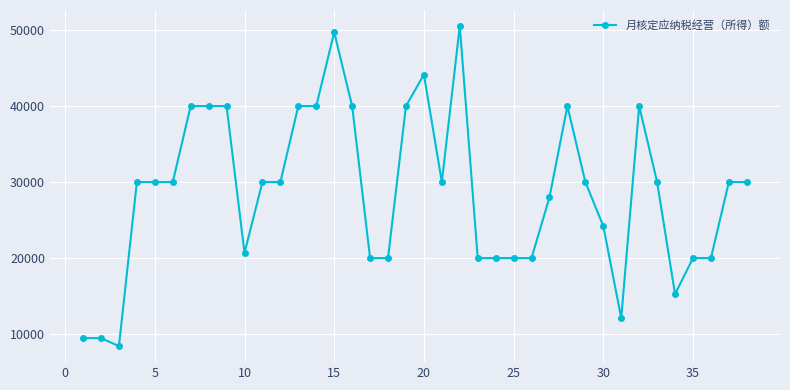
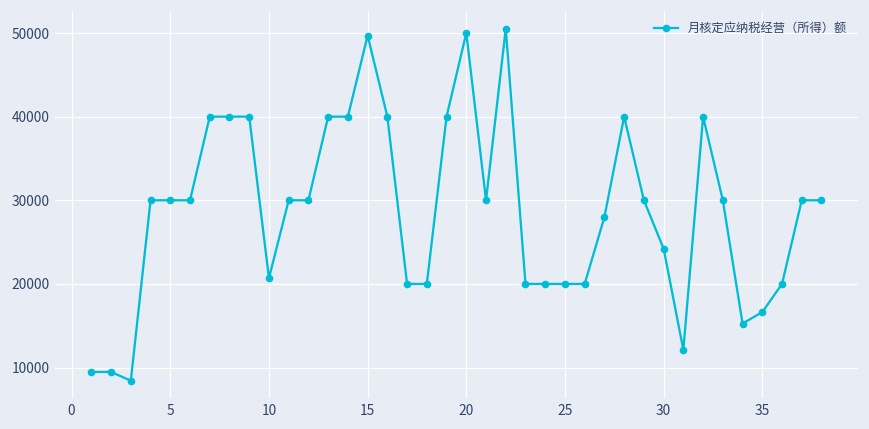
20: 44000 -> 50000
35: 20000 -> 17000
